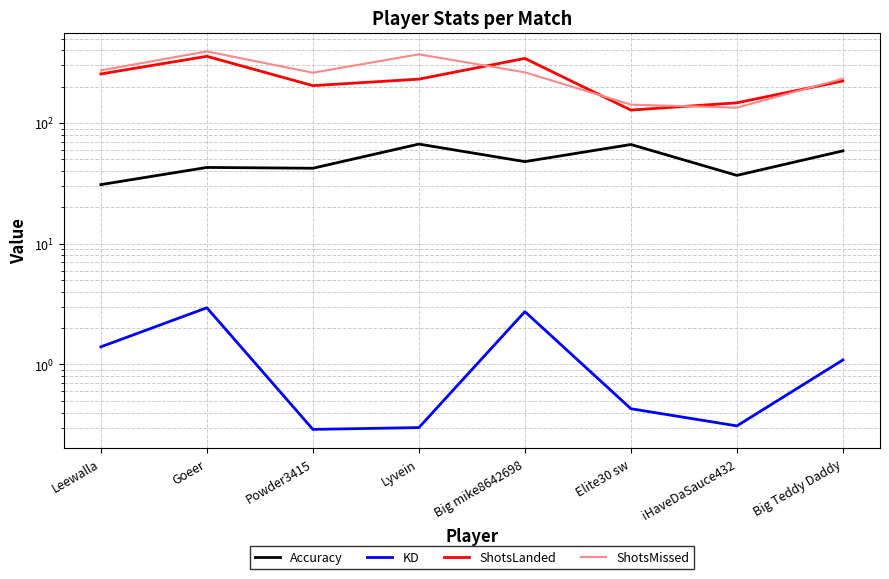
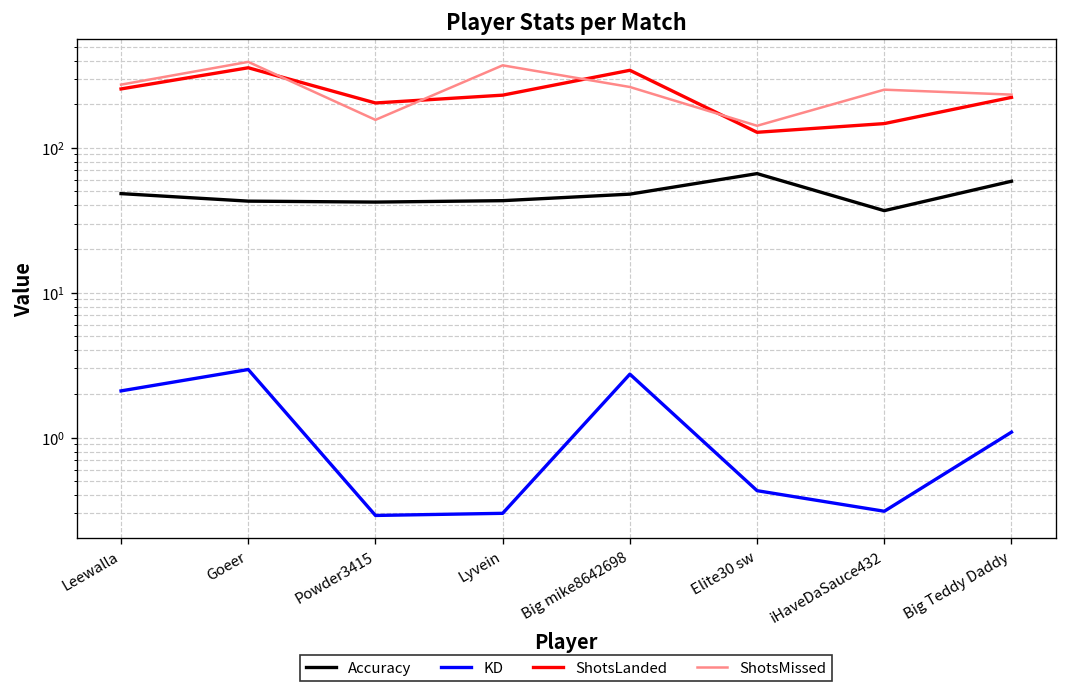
Accuracy, Leewalla: 31 -> 48
KD, Leewalla: 1.4 -> 2.1
ShotsMissed, Powder3415: 260 -> 160
Accuracy, Lyvein: 70 -> 43
ShotsMissed, iHaveDaSauce432: 130 -> 250
